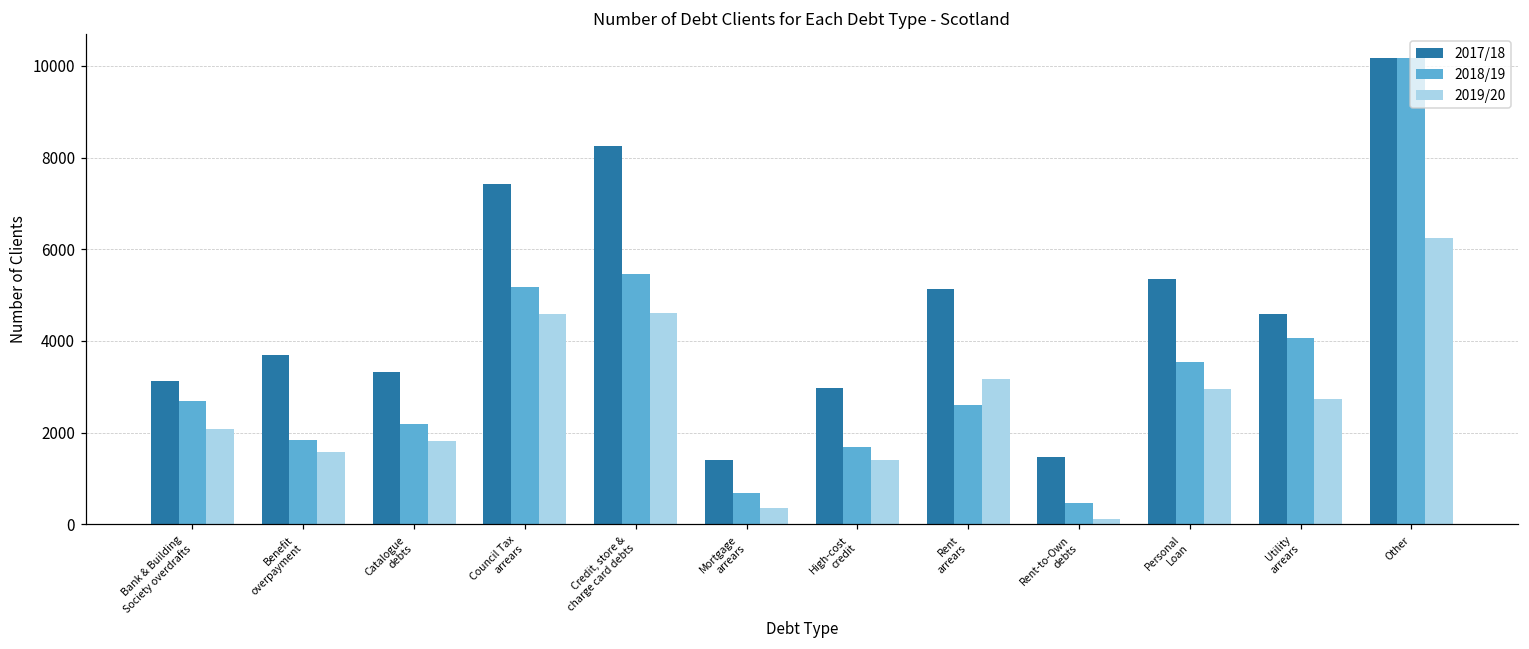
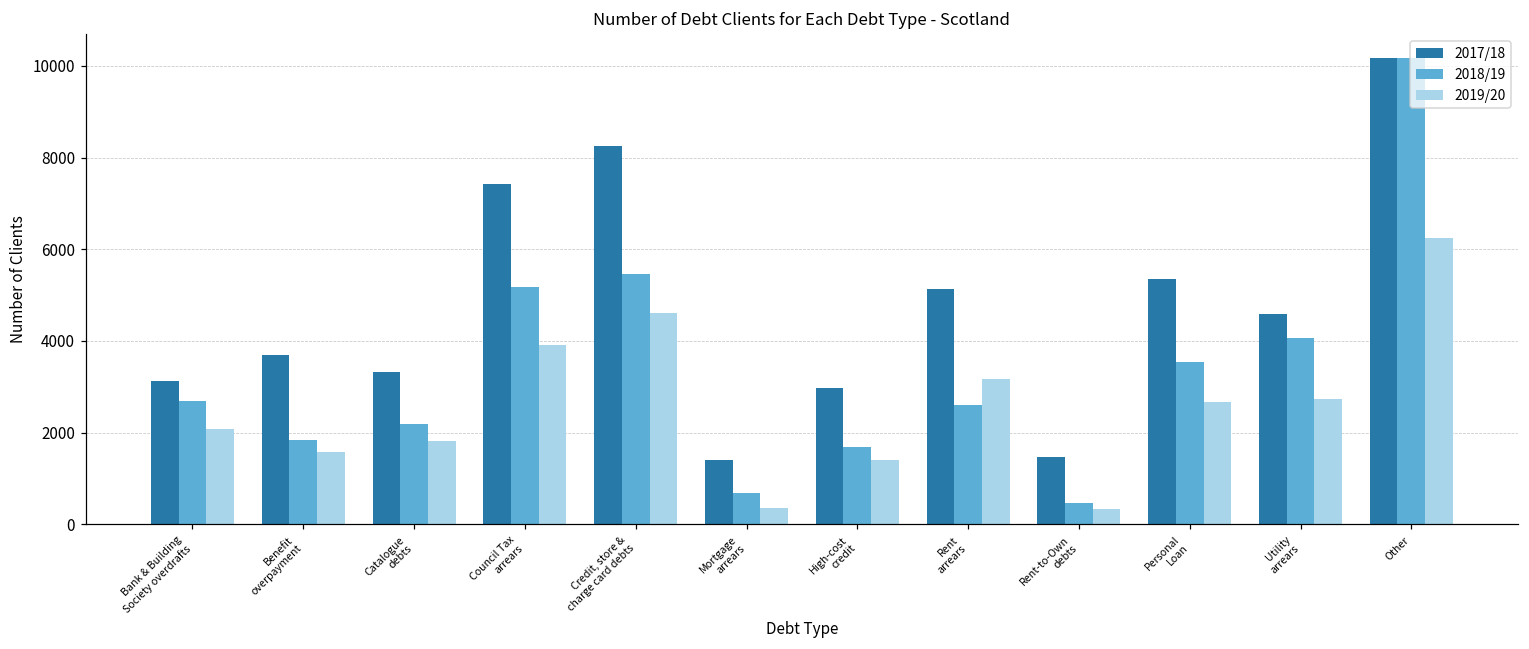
2019/20, Council Tax arrears: 4600 -> 3900
2019/20, Rent-to-Own debts: 100 -> 300
2019/20, Personal Loan: 3000 -> 2700
